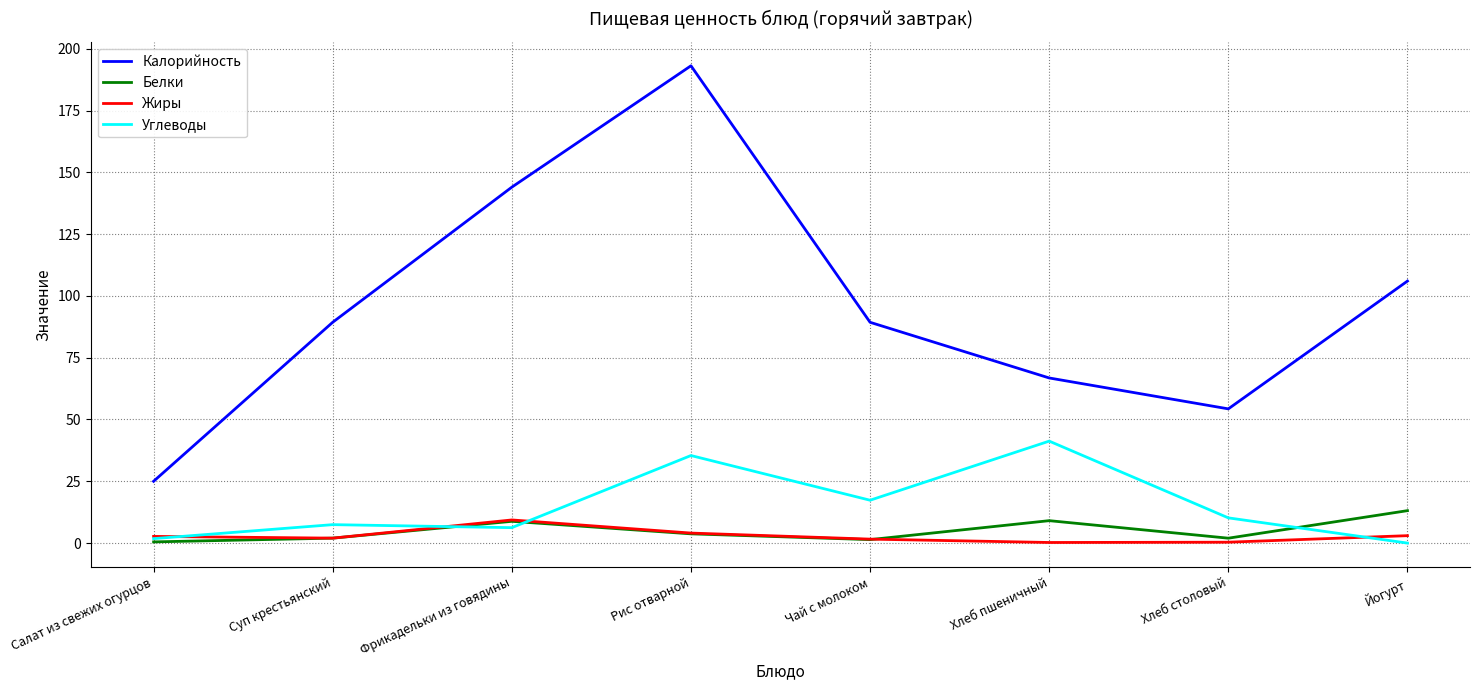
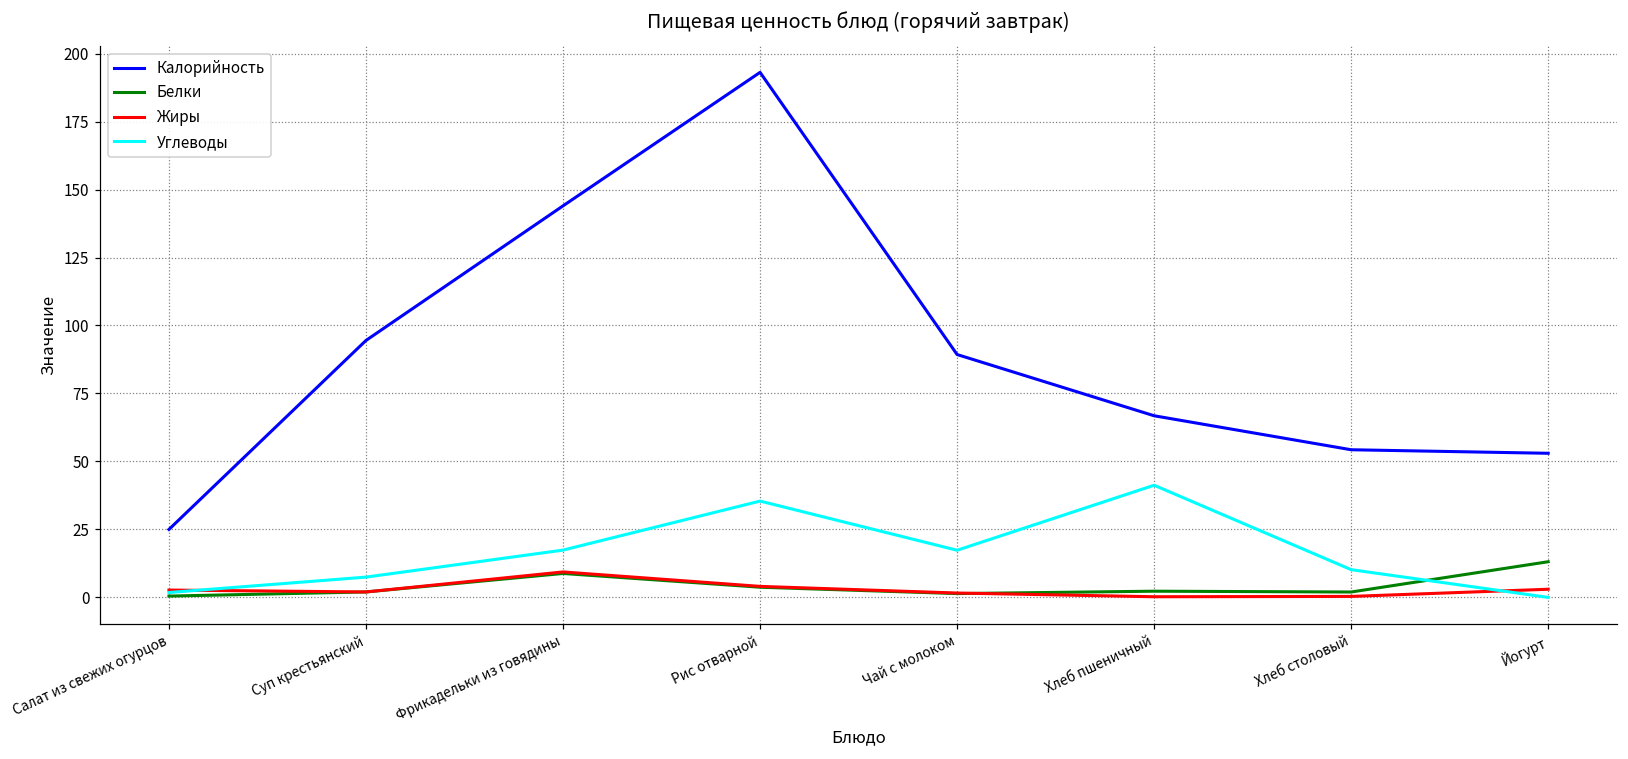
Калорийность, Суп крестьянский: 89 -> 95
Углеводы, Фрикадельки из говядины: 6 -> 17
Белки, Хлеб пшеничный: 9 -> 2
Калорийность, Йогурт: 106 -> 53
